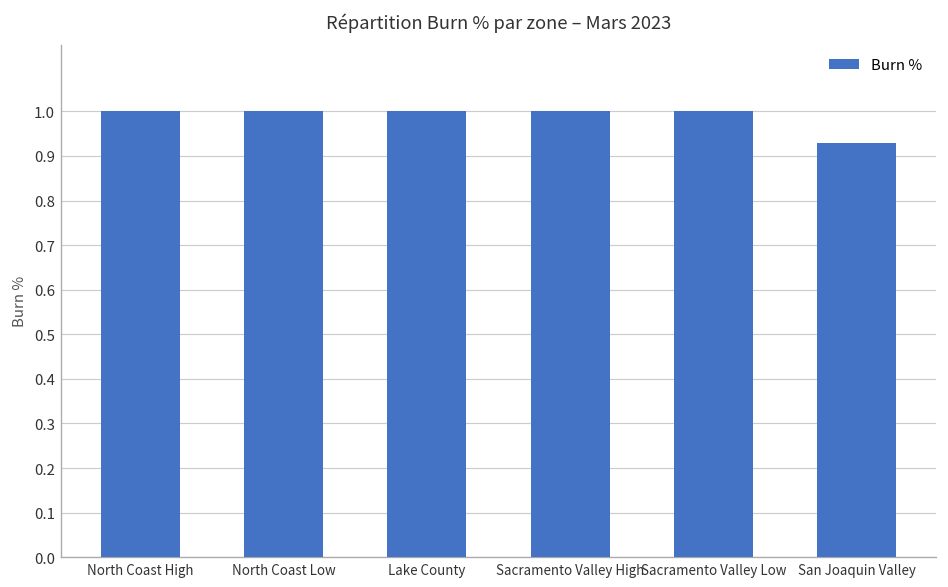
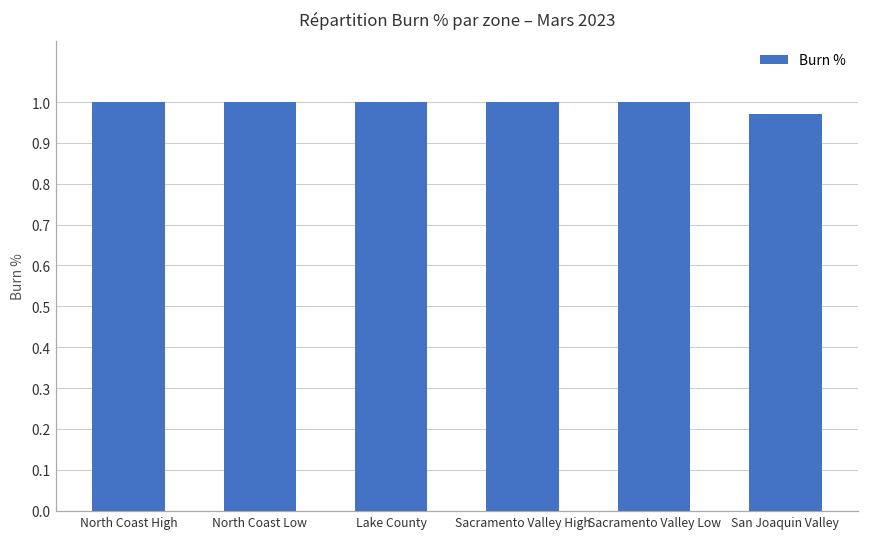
San Joaquin Valley: 0.93 -> 0.97
